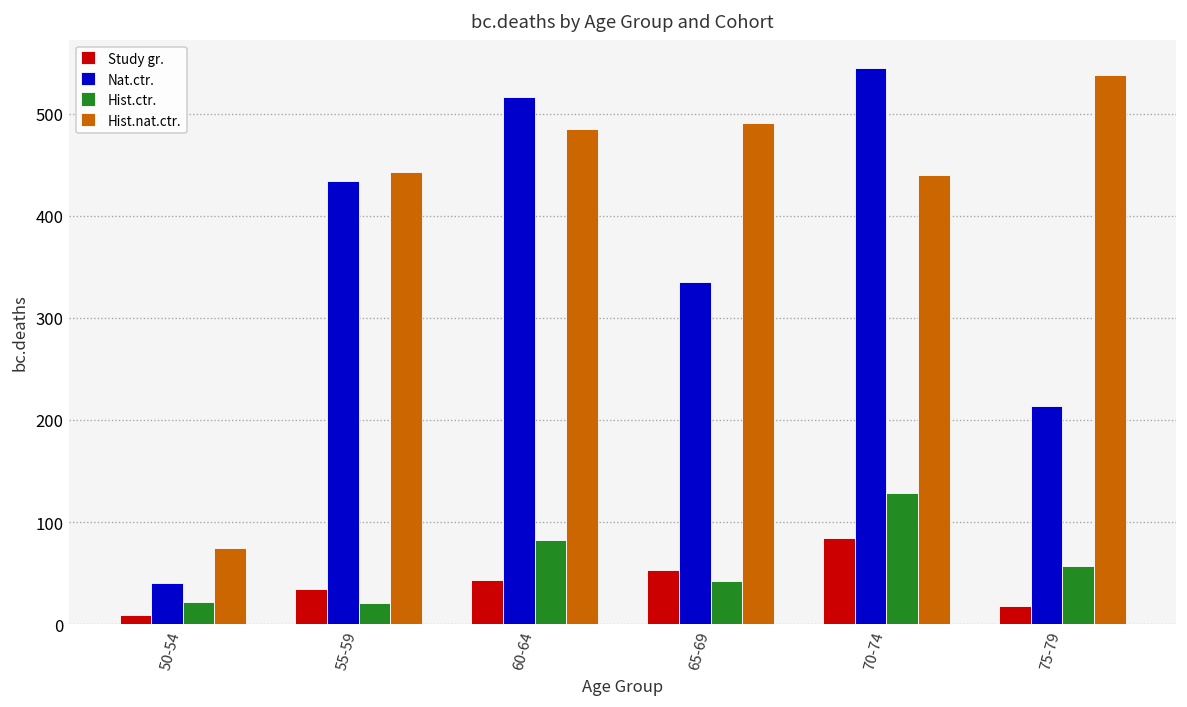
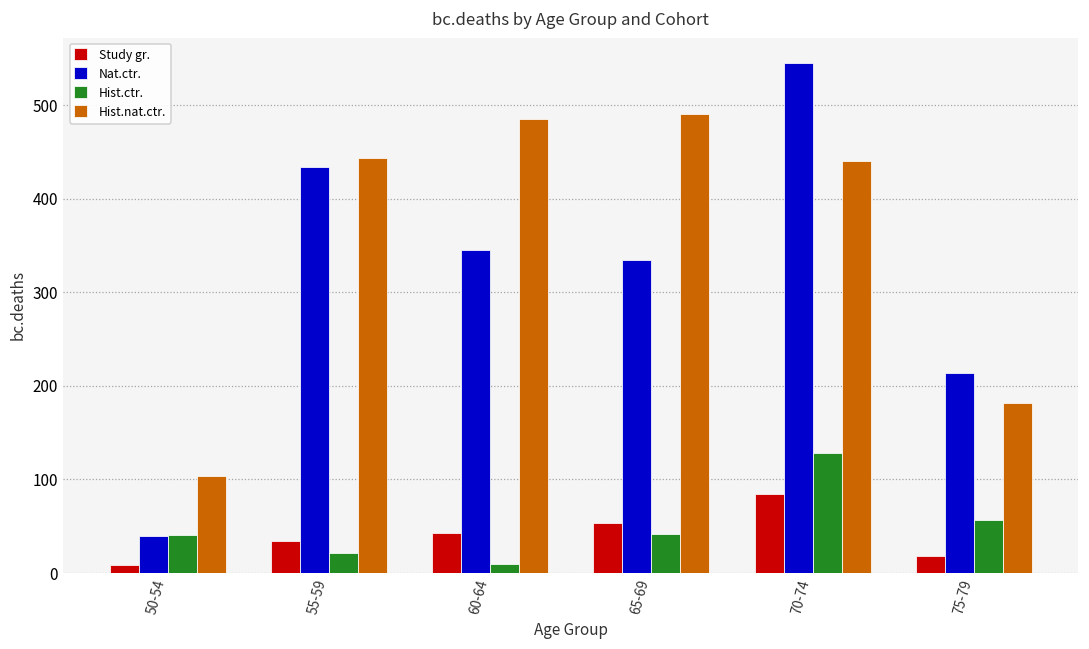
Hist.ctr., 50-54: 20 -> 40
Hist.nat.ctr., 50-54: 80 -> 100
Nat.ctr., 60-64: 520 -> 350
Hist.ctr., 60-64: 80 -> 10
Hist.nat.ctr., 75-79: 540 -> 180
